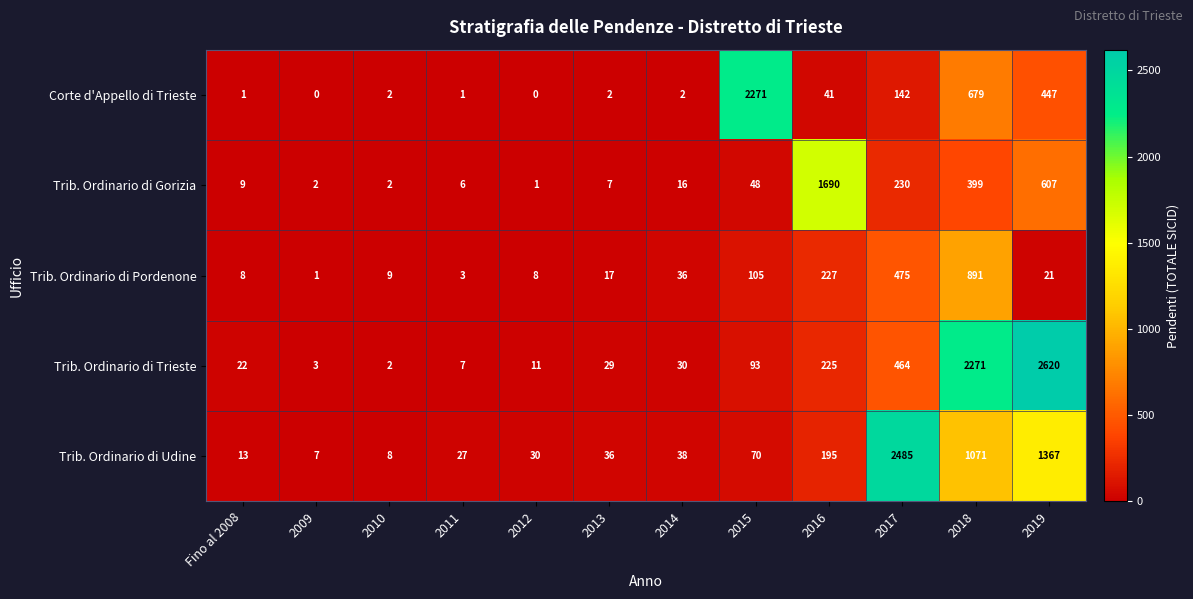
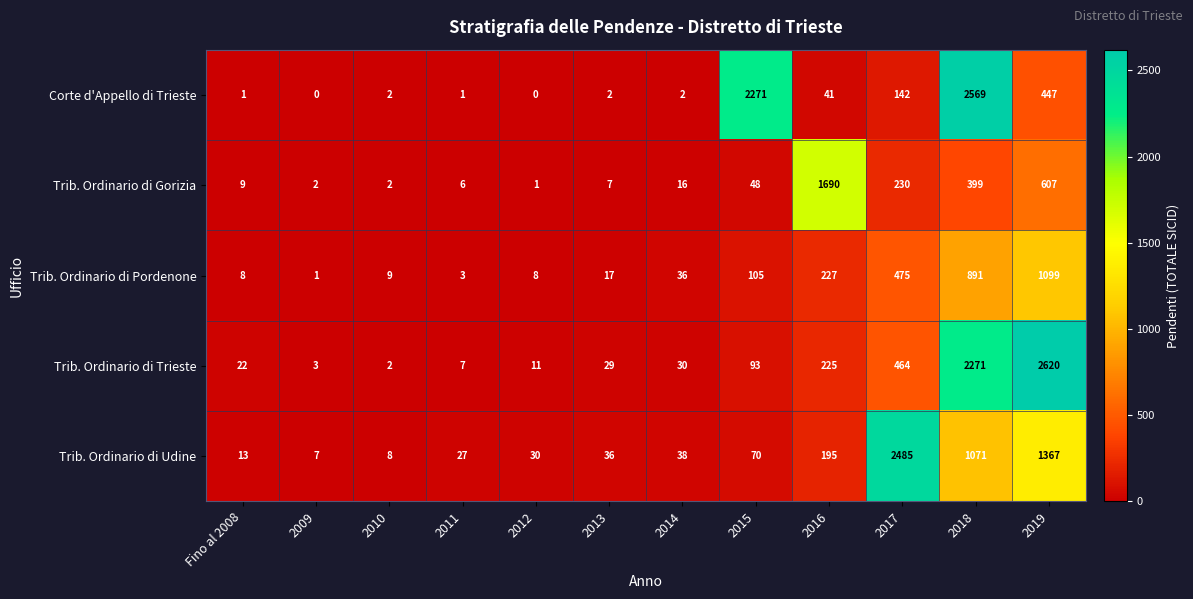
Corte d'Appello di Trieste, 2018: 679 -> 2569
Trib. Ordinario di Pordenone, 2019: 21 -> 1099
